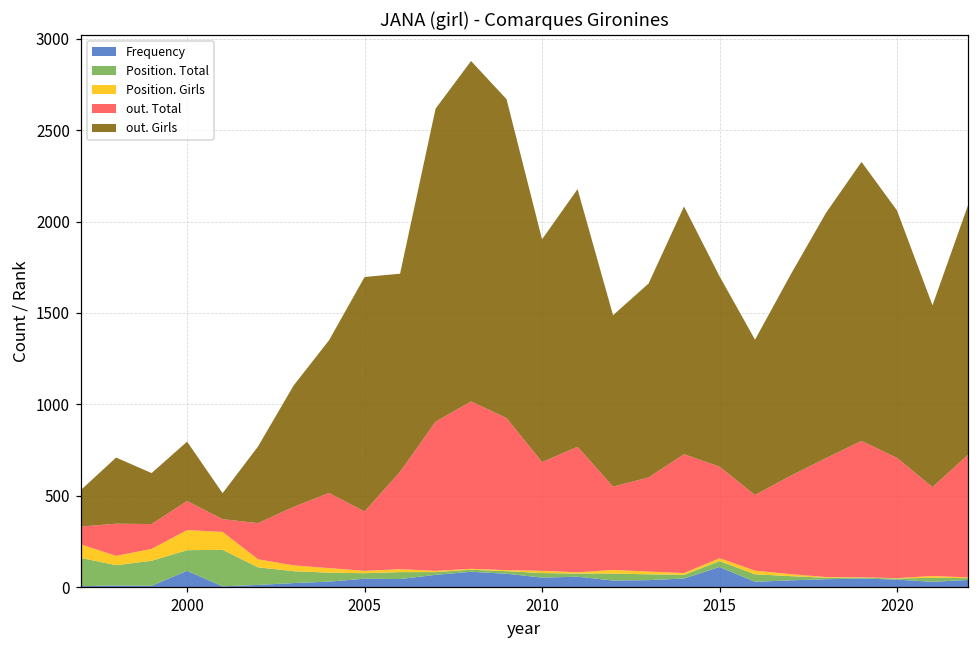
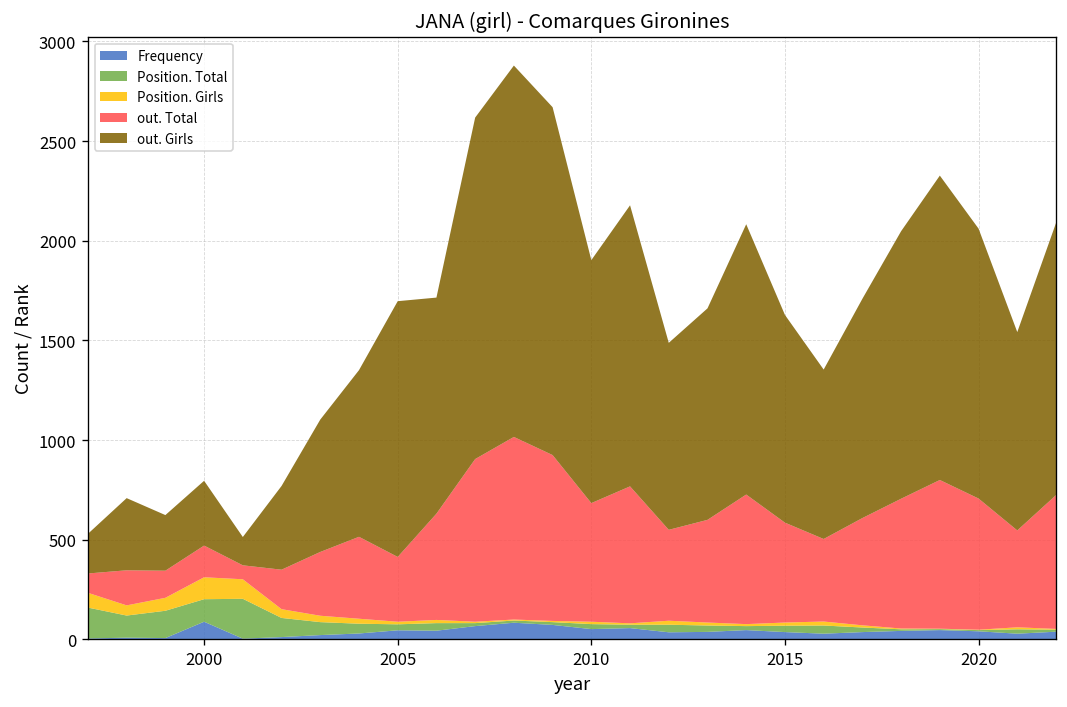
Frequency, 2015: 110 -> 40
